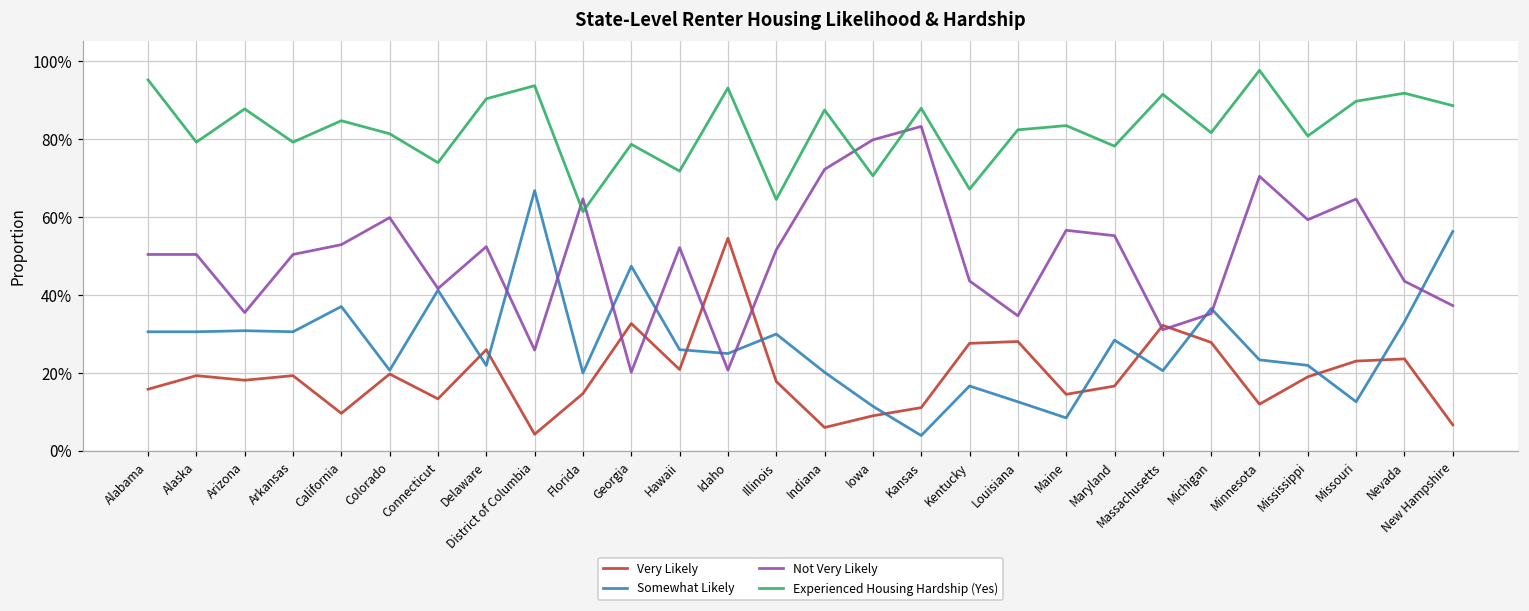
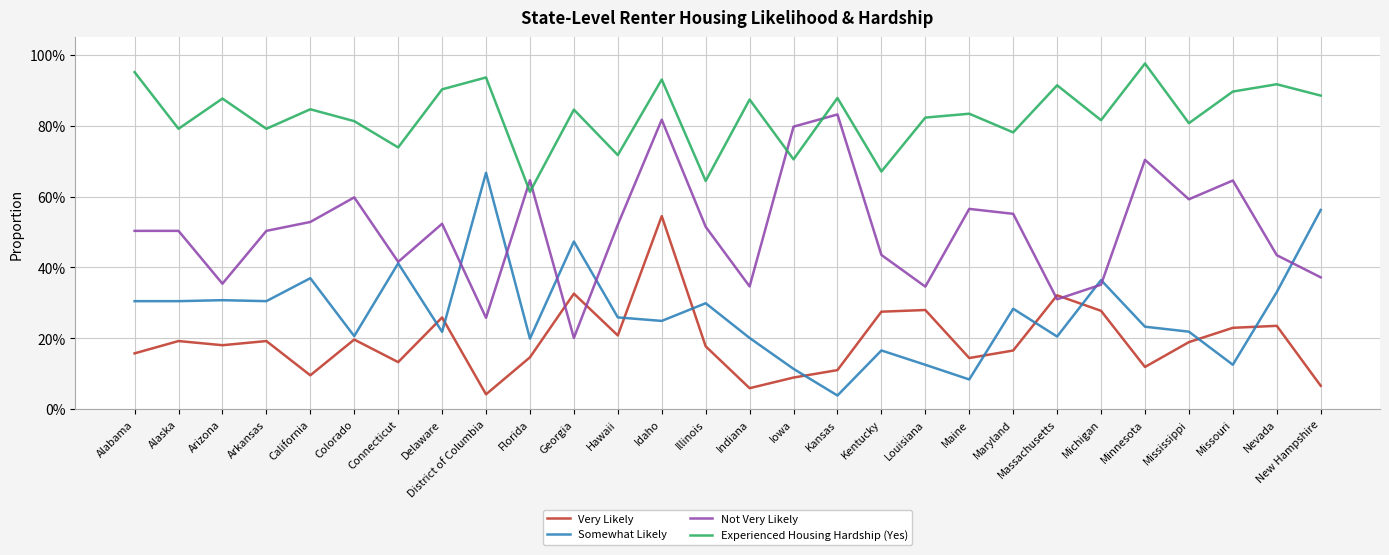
Experienced Housing Hardship (Yes), Georgia: 79% -> 85%
Not Very Likely, Idaho: 21% -> 82%
Not Very Likely, Indiana: 72% -> 35%
